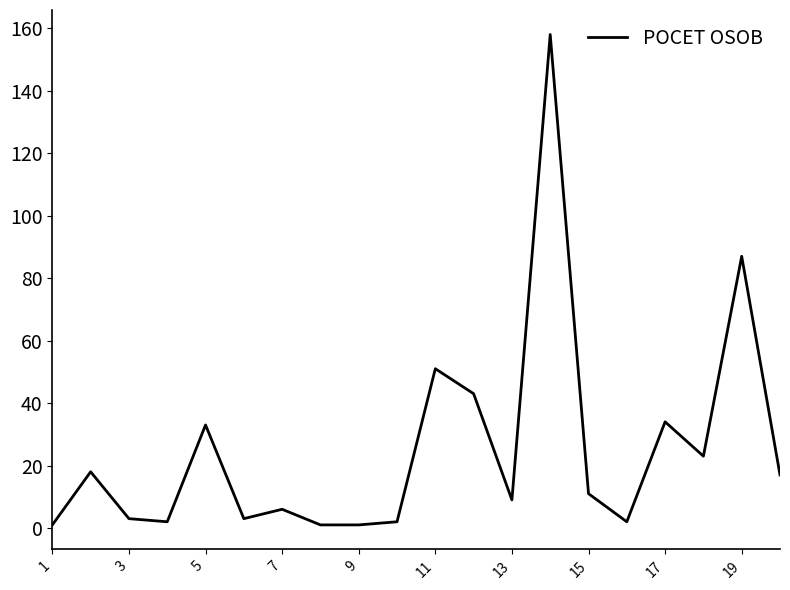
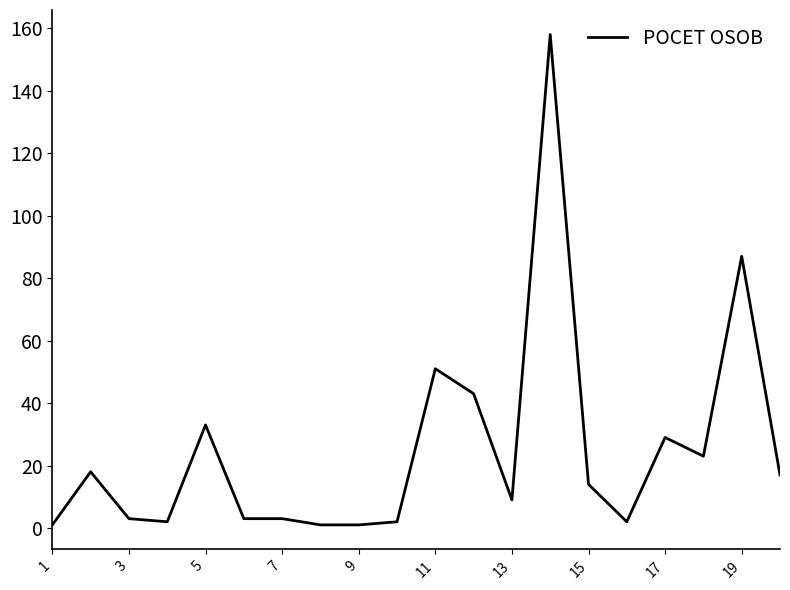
7: 6 -> 3
15: 11 -> 14
17: 34 -> 29
